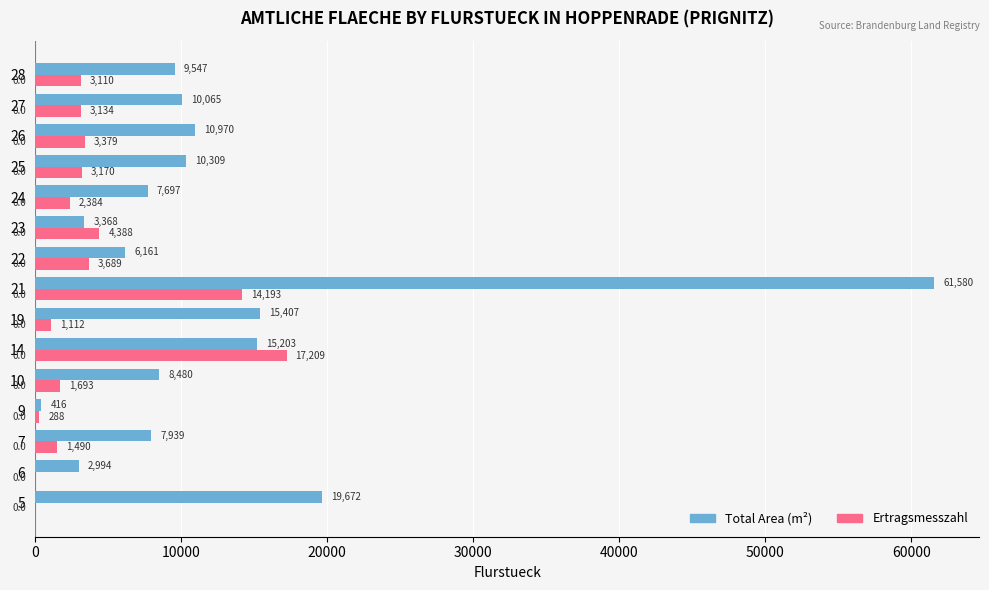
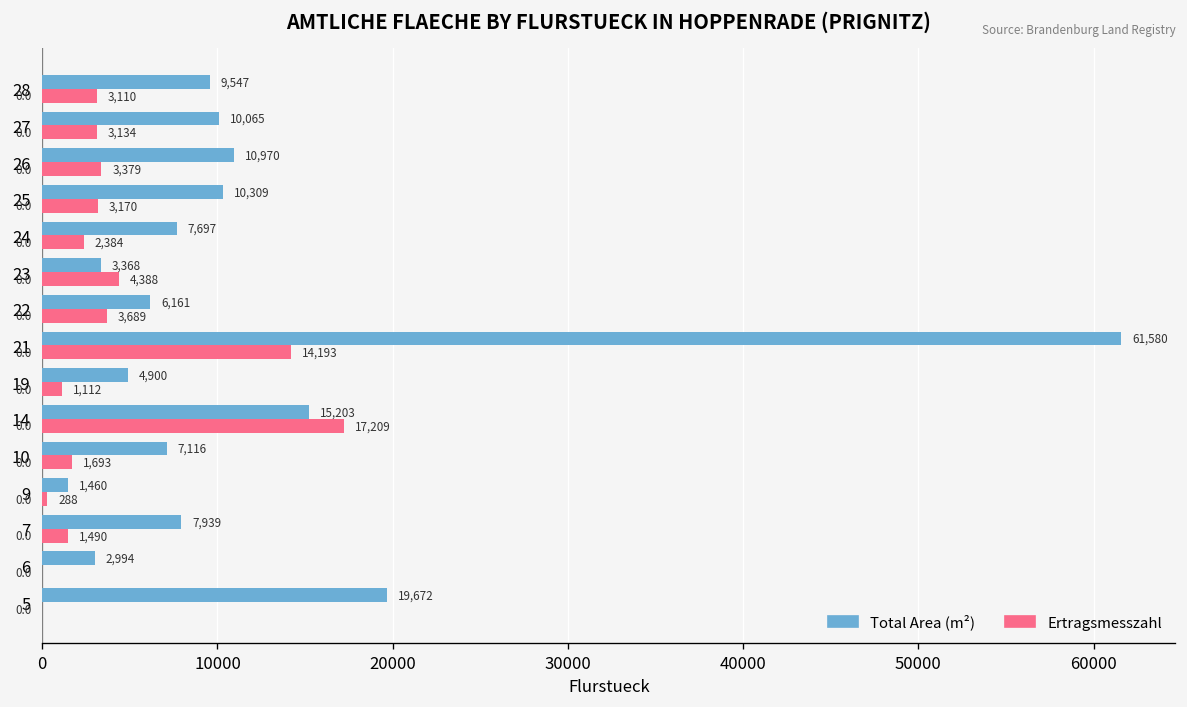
Total Area (m²), 19: 15,407 -> 4,900
Total Area (m²), 10: 8,480 -> 7,116
Total Area (m²), 9: 416 -> 1,460
